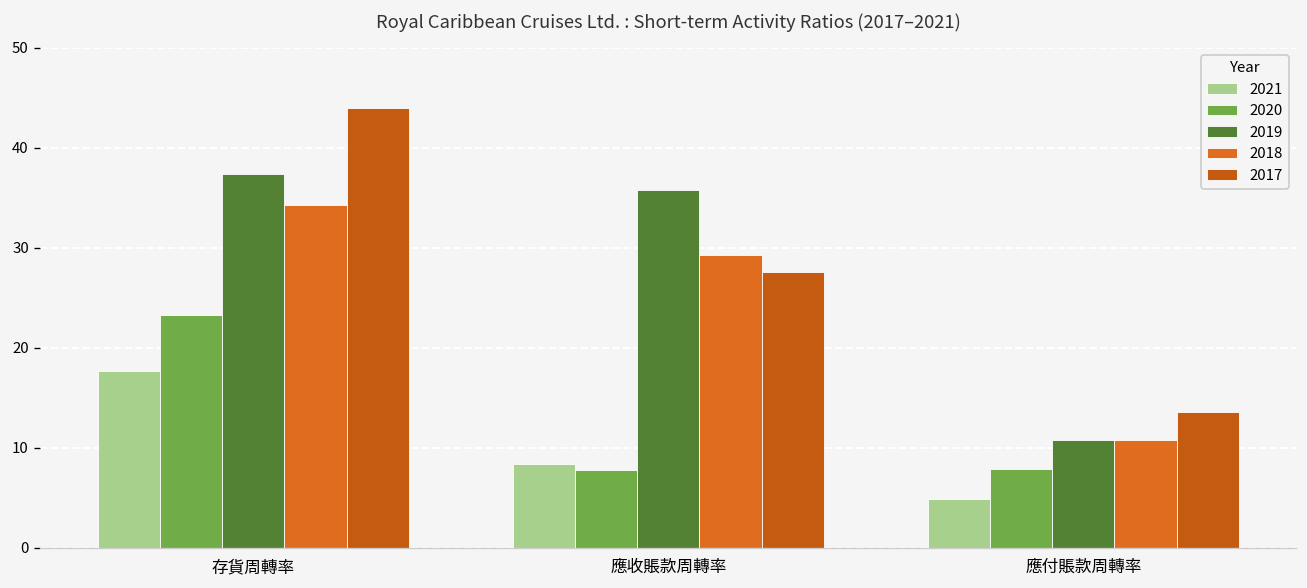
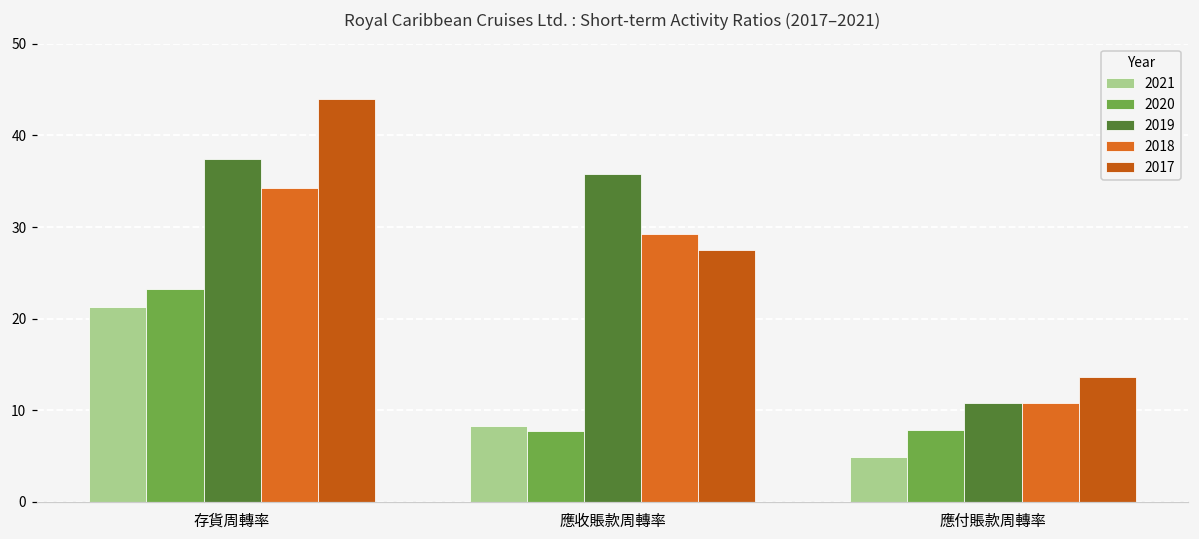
2021, 存貨周轉率: 18 -> 21
